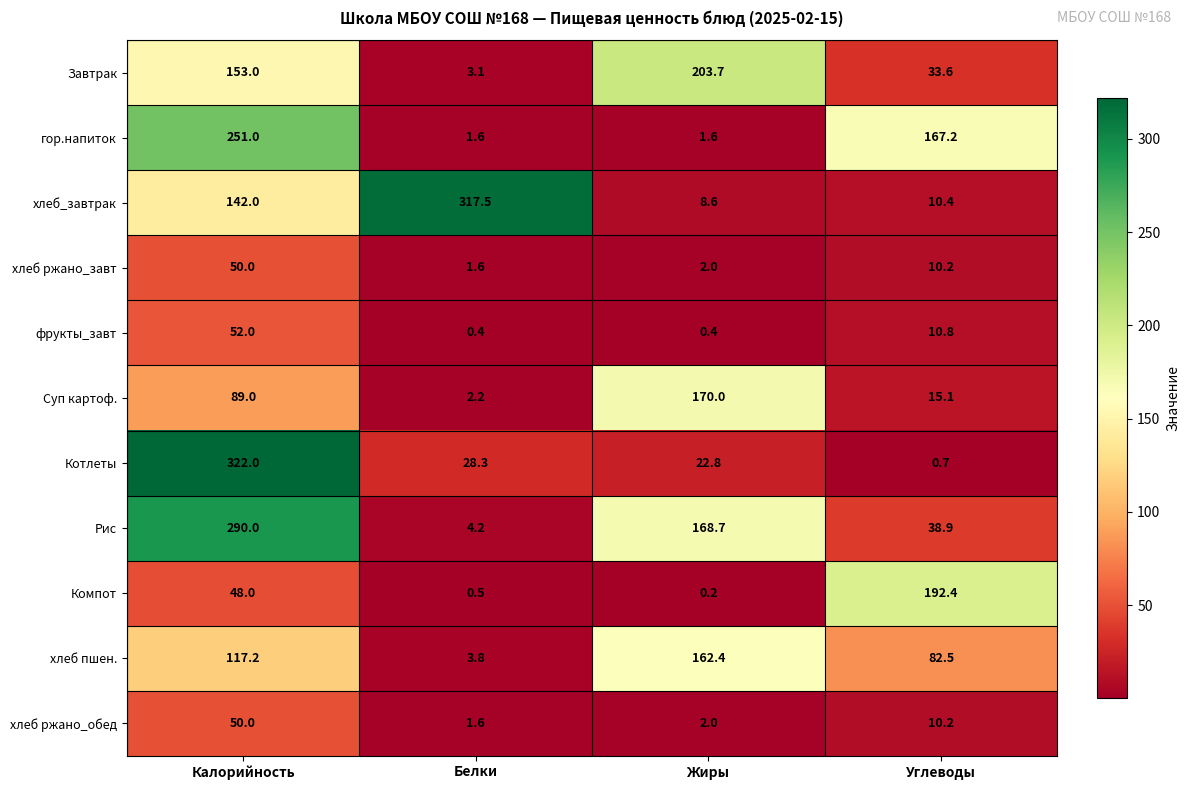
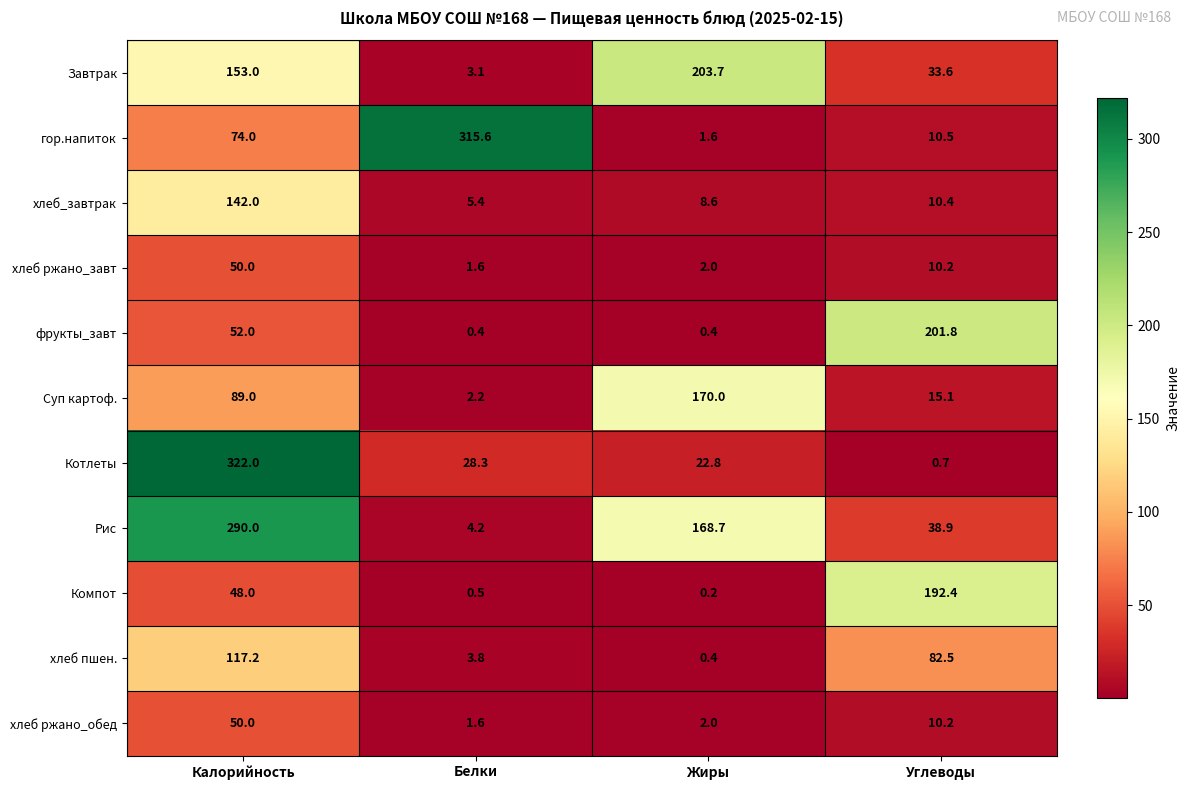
гор.напиток, Калорийность: 251.0 -> 74.0
гор.напиток, Белки: 1.6 -> 315.6
гор.напиток, Углеводы: 167.2 -> 10.5
хлеб_завтрак, Белки: 317.5 -> 5.4
фрукты_завт, Углеводы: 10.8 -> 201.8
хлеб пшен., Жиры: 162.4 -> 0.4
